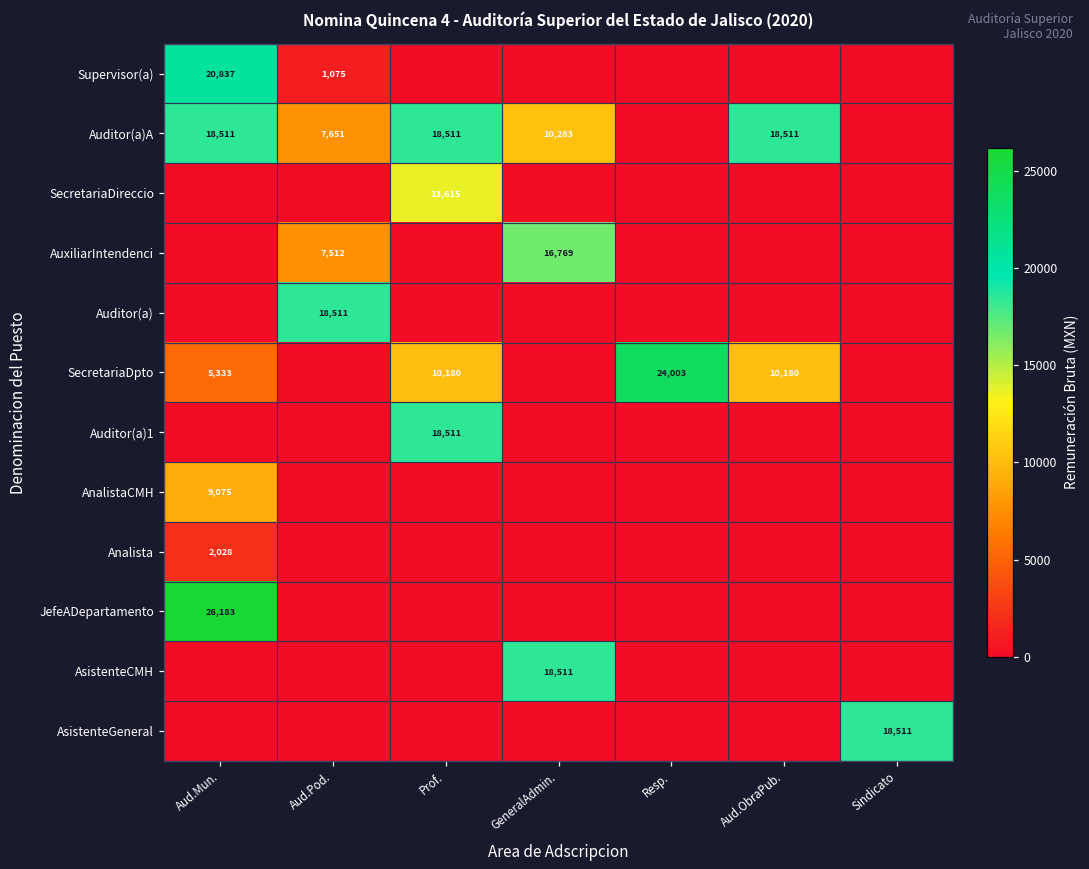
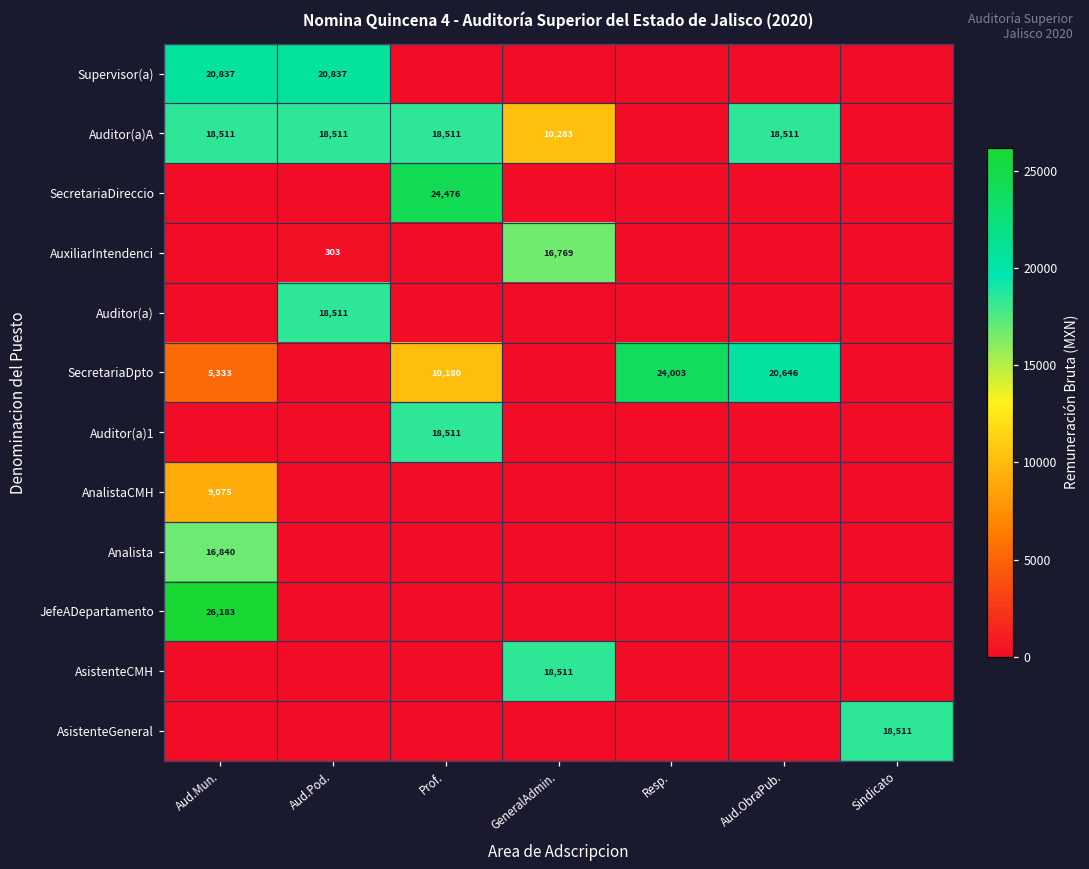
Supervisor(a), Aud.Pod.: 1,075 -> 20,837
Auditor(a)A, Aud.Pod.: 7,651 -> 18,511
SecretariaDireccio, Prof.: 13,615 -> 24,476
AuxiliarIntendenci, Aud.Pod.: 7,512 -> 303
SecretariaDpto, Aud.ObraPub.: 10,180 -> 20,646
Analista, Aud.Mun.: 2,028 -> 16,840
